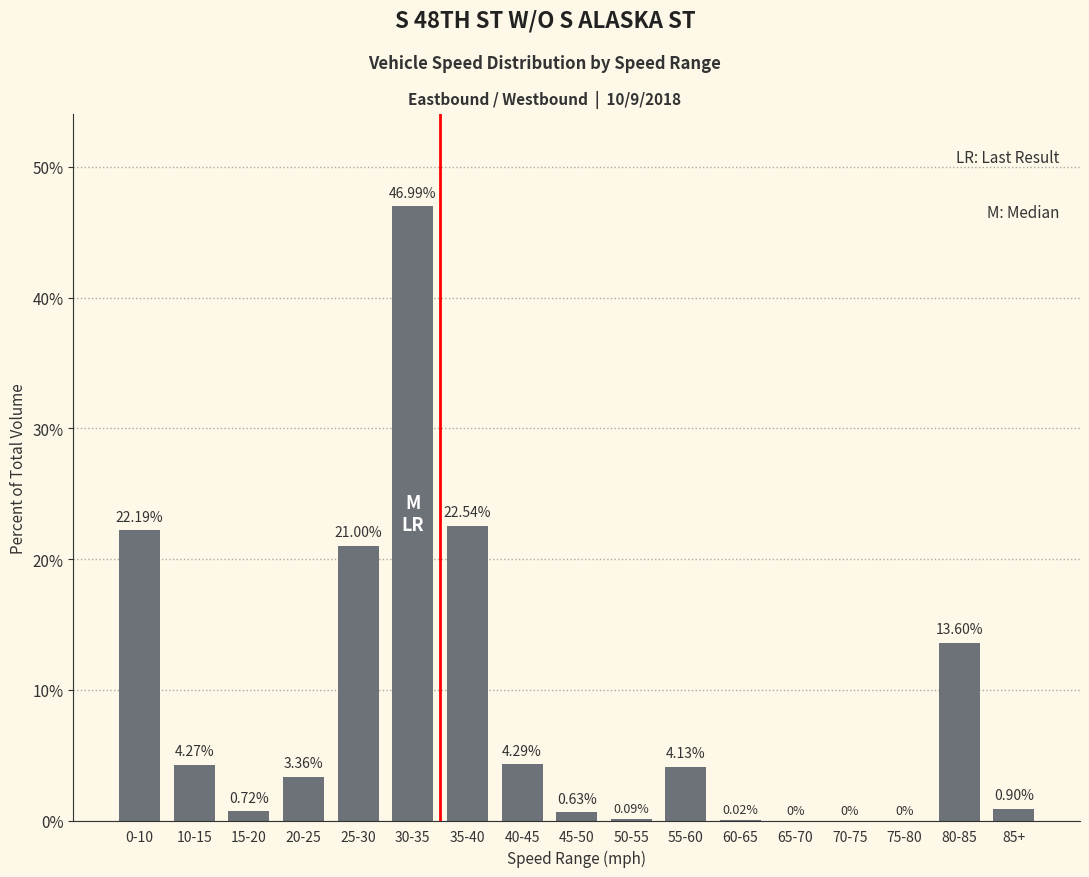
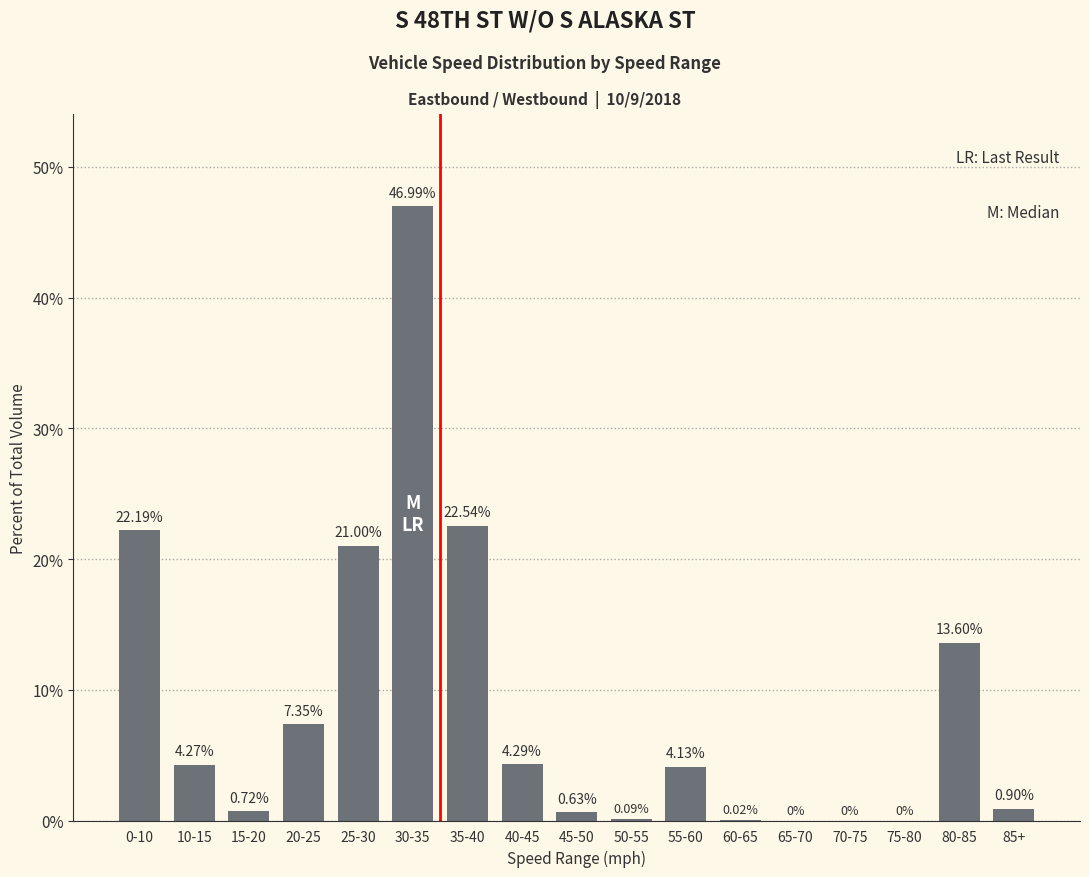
20-25: 3.36% -> 7.35%
